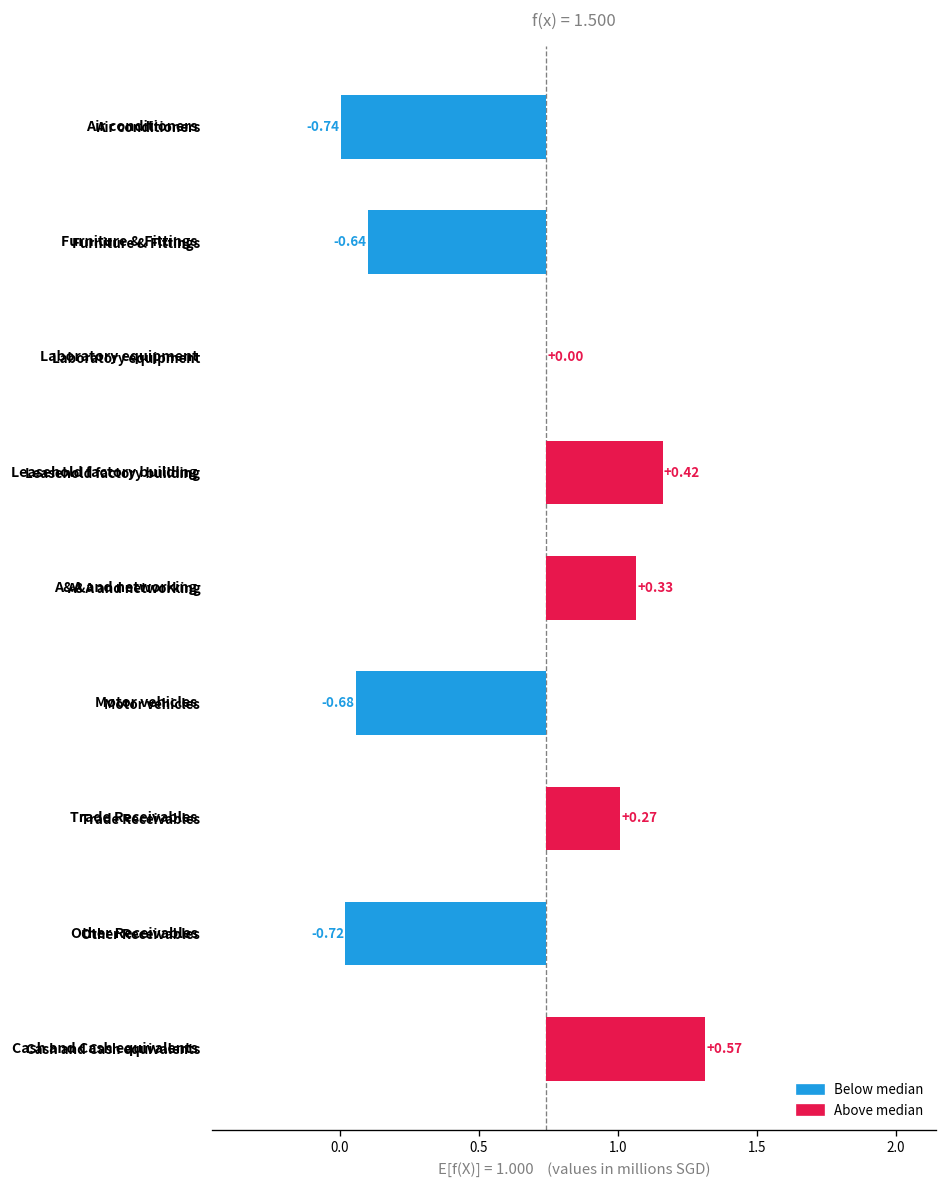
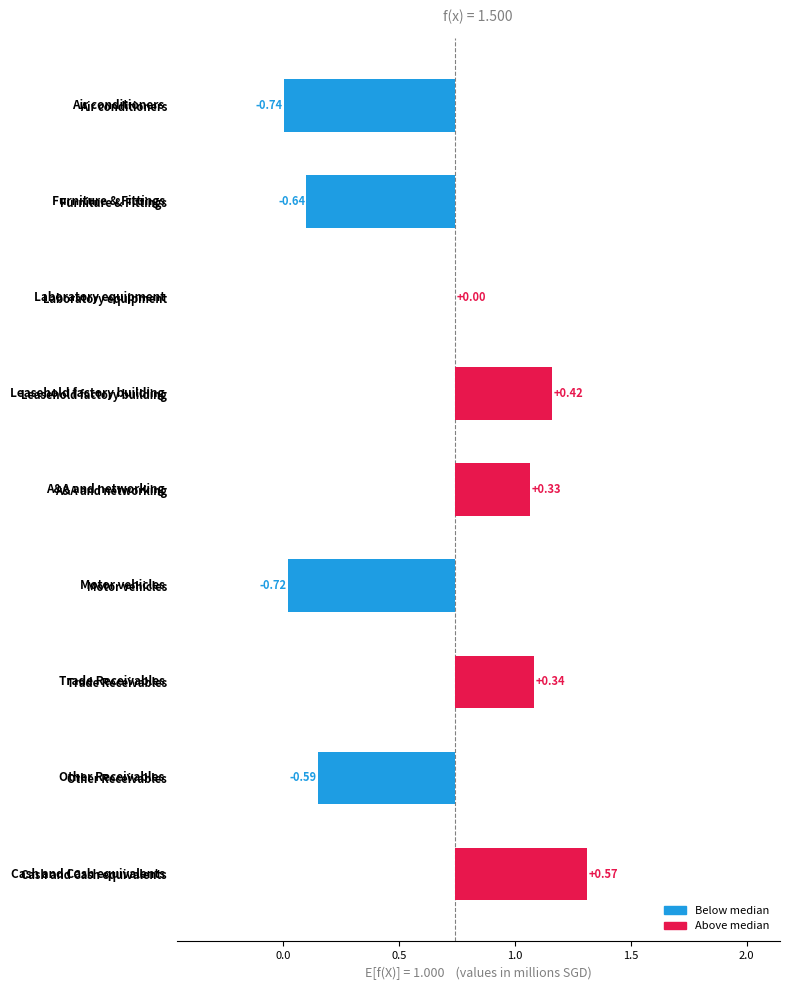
Motor vehicles: -0.68 -> -0.72
Trade Receivables: +0.27 -> +0.34
Other Receivables: -0.72 -> -0.59
